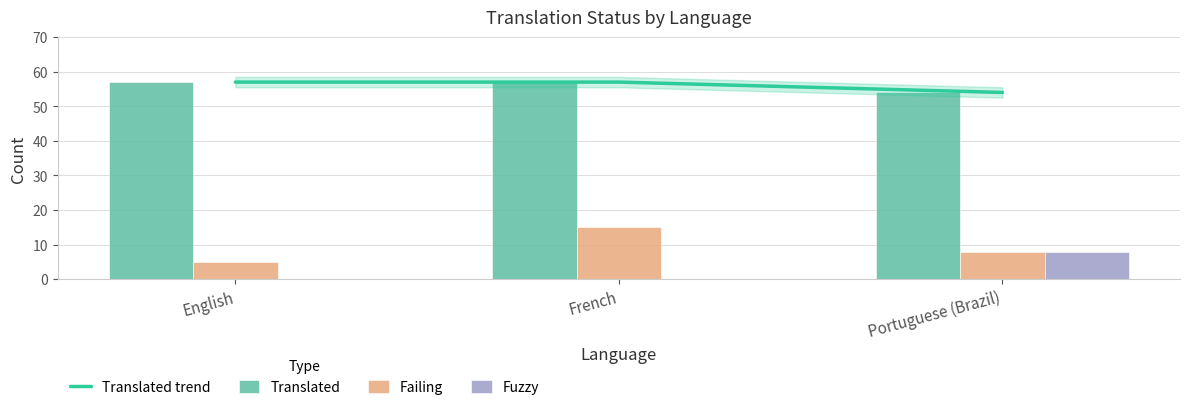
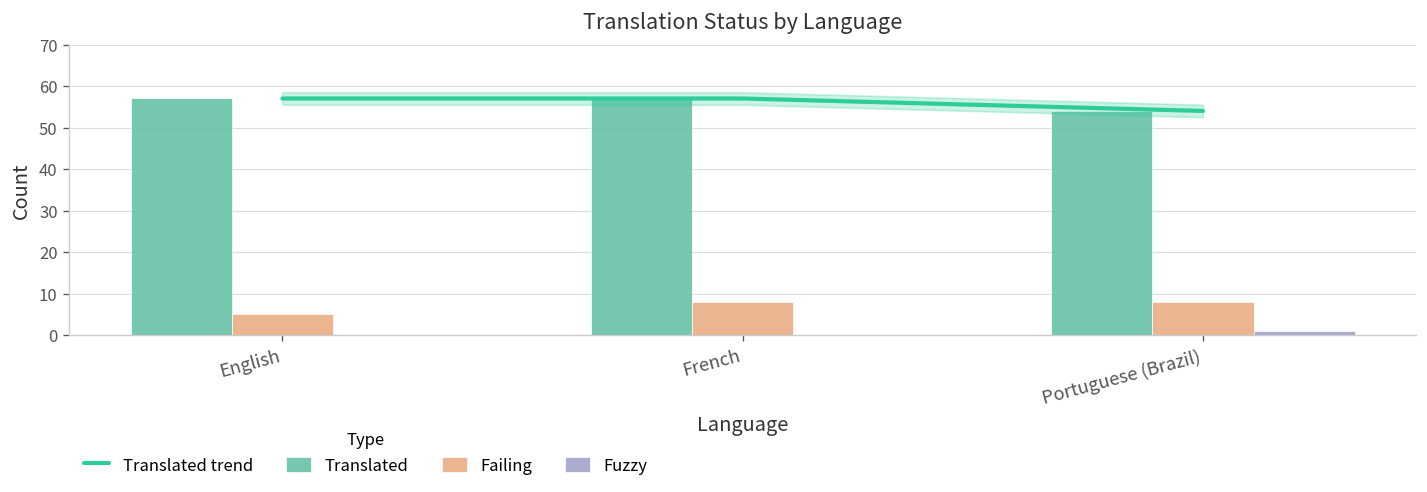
Failing, French: 15 -> 8
Fuzzy, Portuguese (Brazil): 8 -> 1
